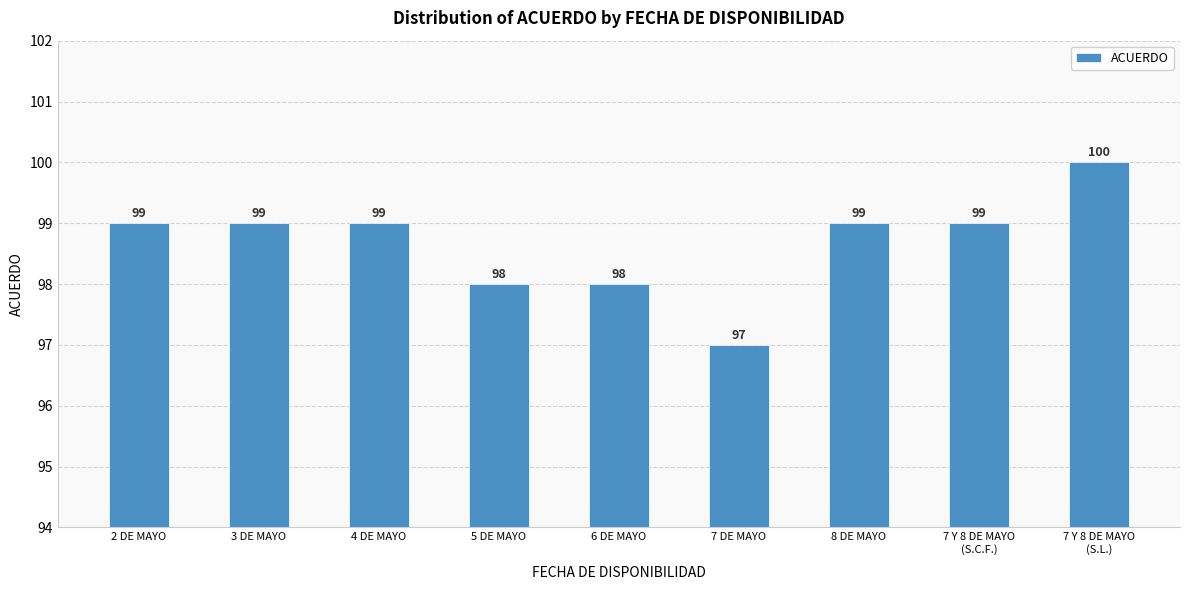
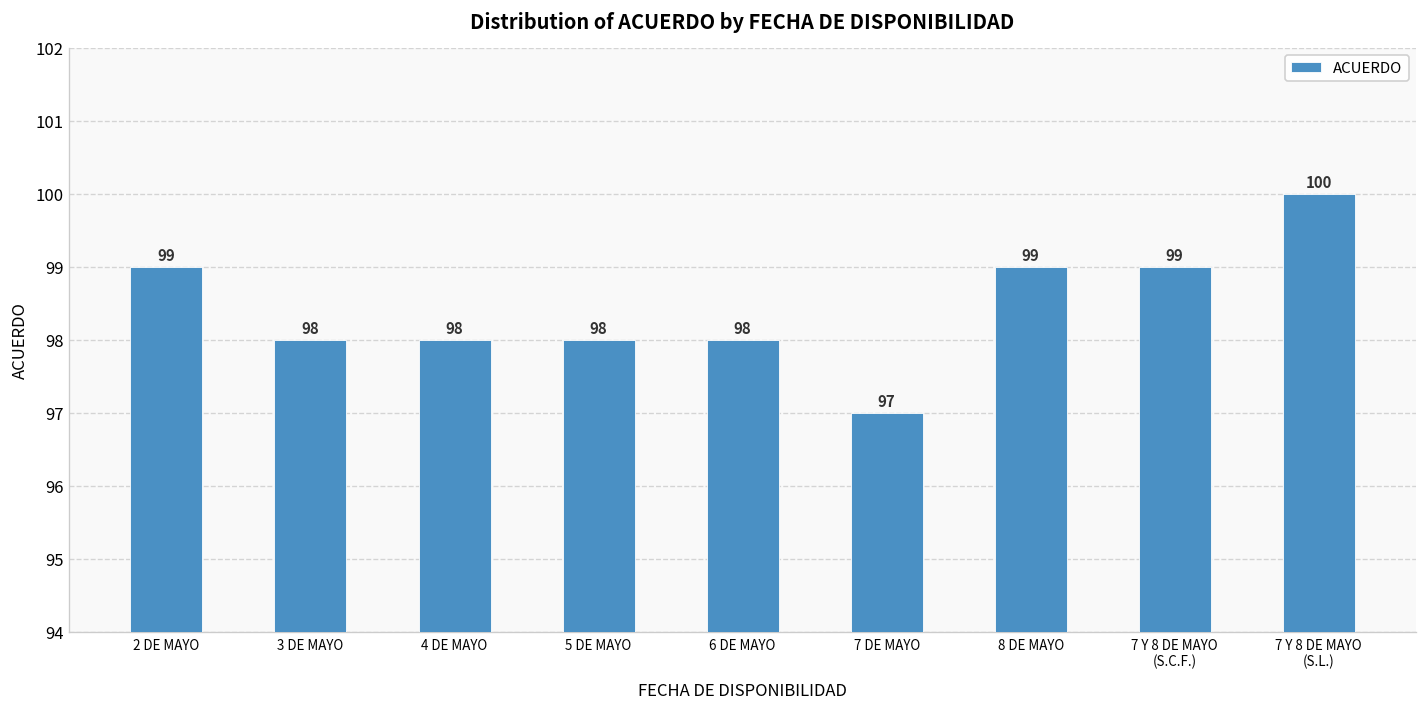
3 DE MAYO: 99 -> 98
4 DE MAYO: 99 -> 98
